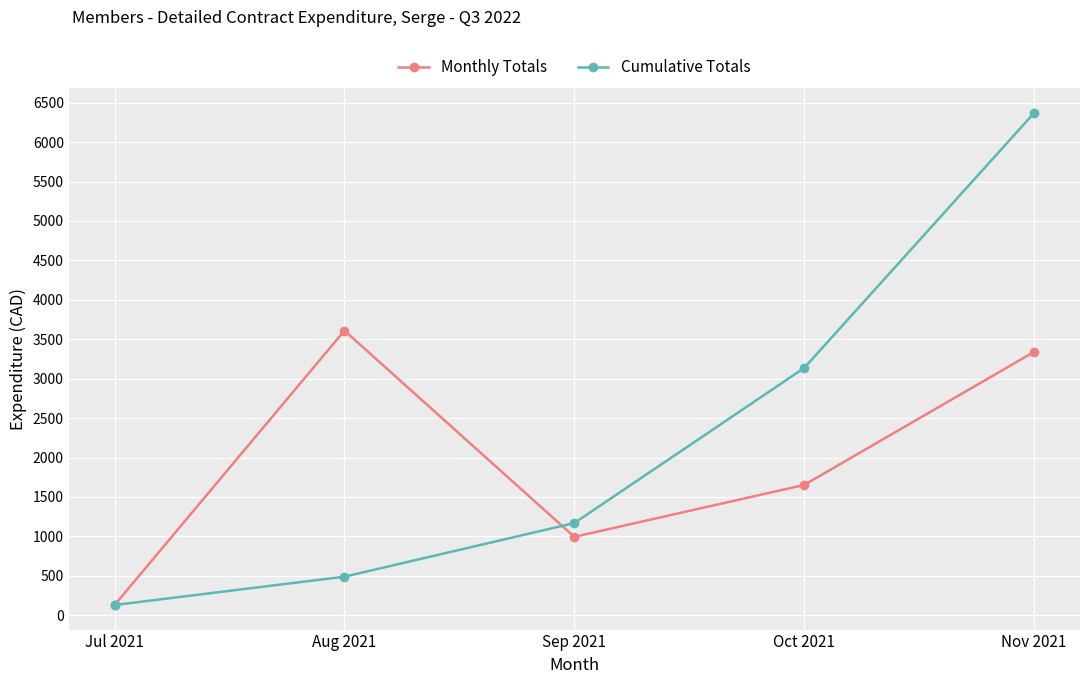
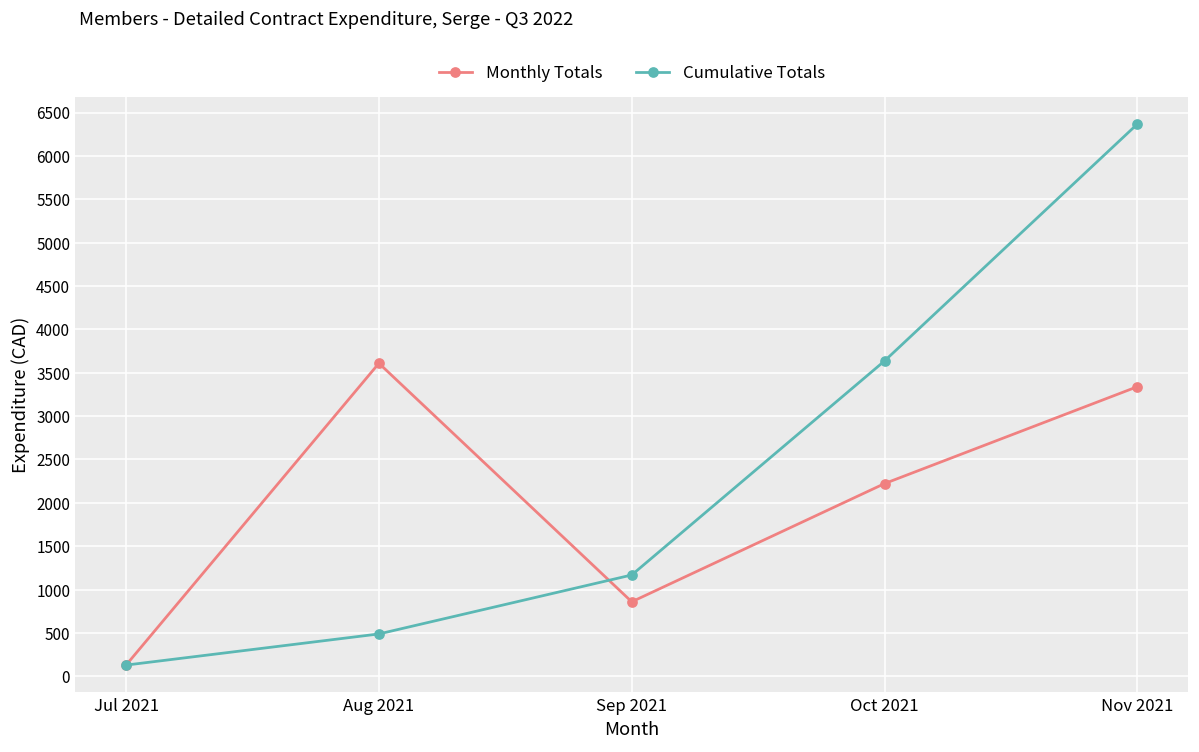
Monthly Totals, Sep 2021: 1000 -> 900
Monthly Totals, Oct 2021: 1700 -> 2200
Cumulative Totals, Oct 2021: 3100 -> 3600
